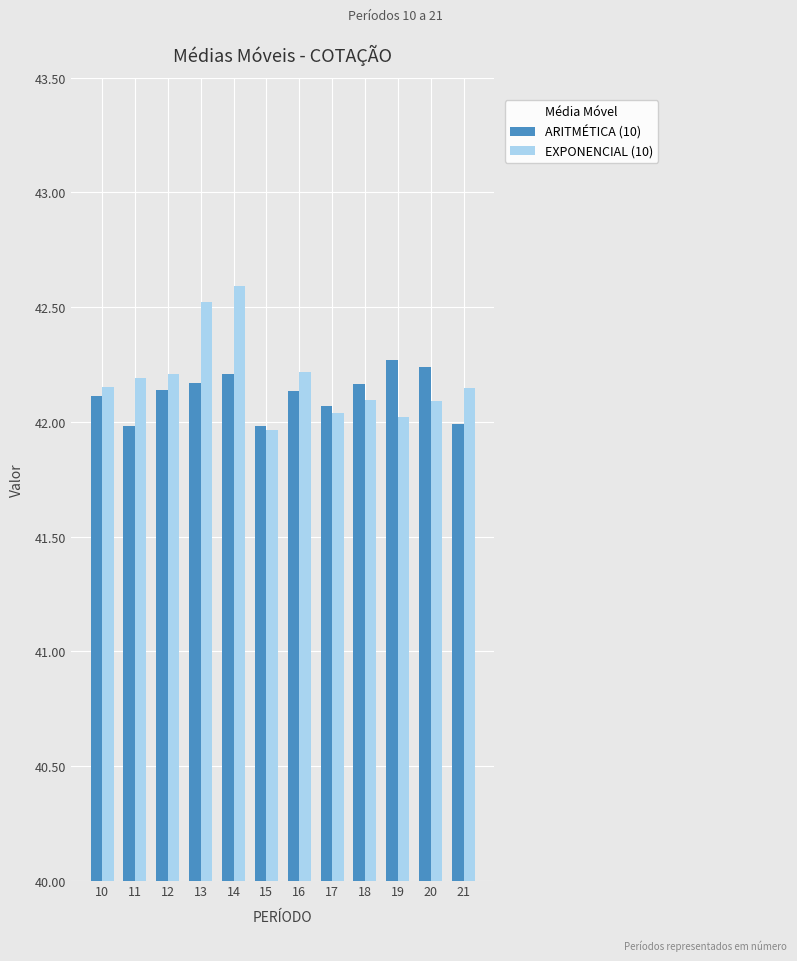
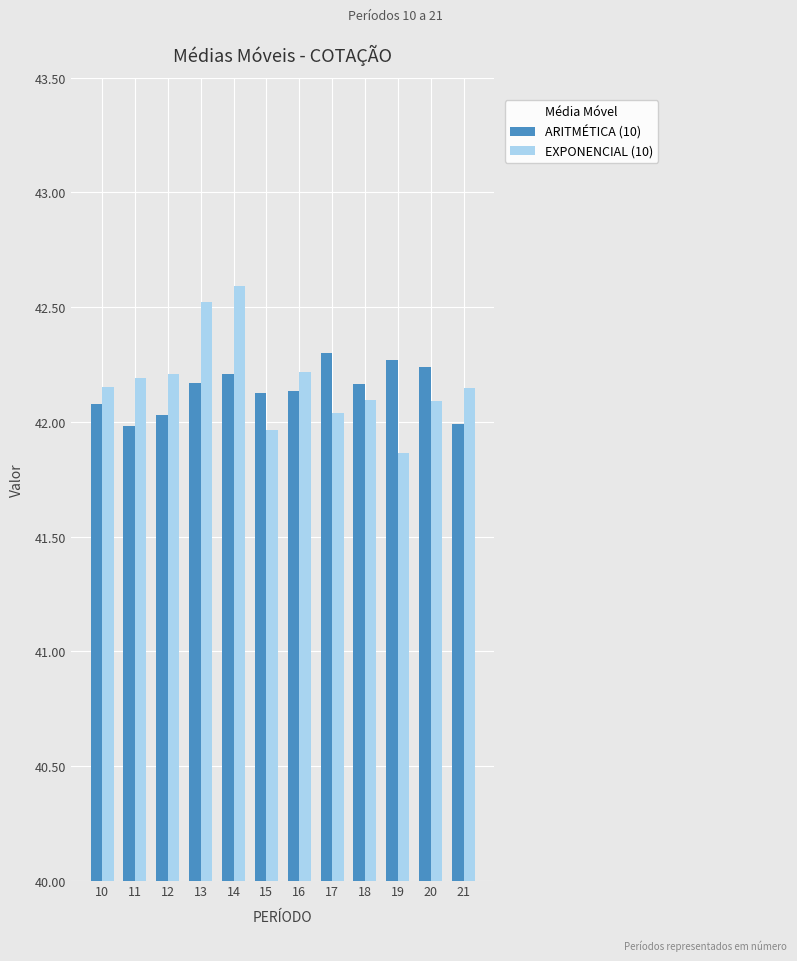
ARITMÉTICA (10), 10: 42.11 -> 42.08
ARITMÉTICA (10), 12: 42.14 -> 42.03
ARITMÉTICA (10), 15: 41.98 -> 42.13
ARITMÉTICA (10), 17: 42.07 -> 42.30
EXPONENCIAL (10), 19: 42.02 -> 41.86
